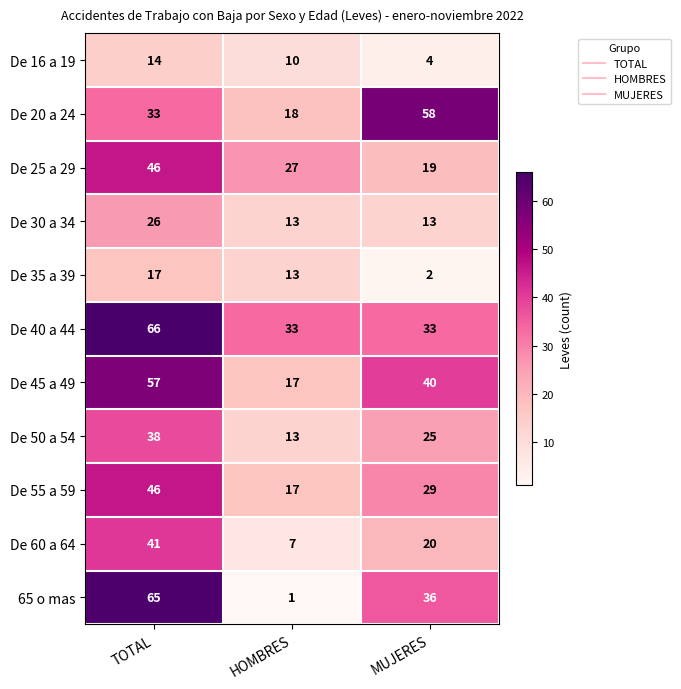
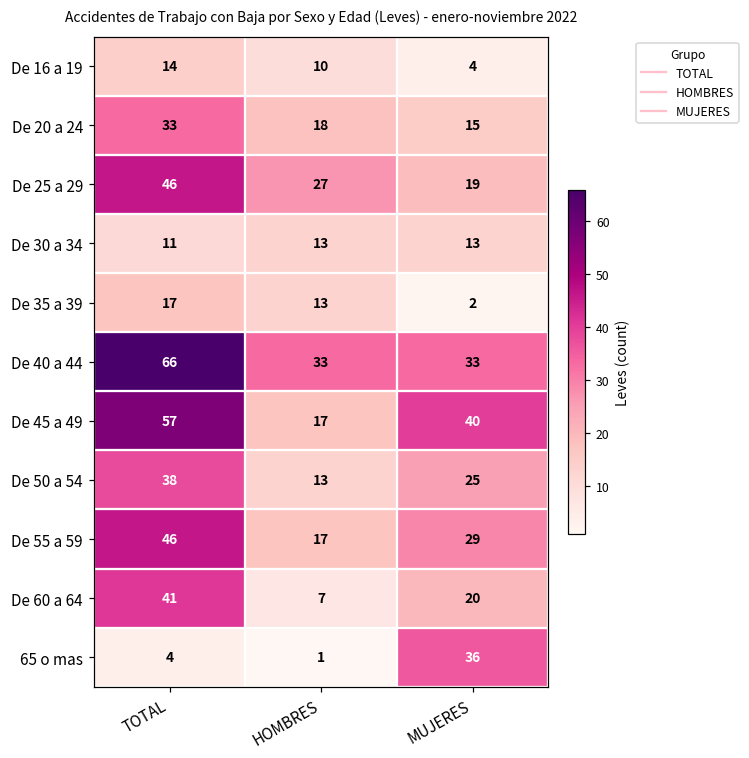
De 20 a 24, MUJERES: 58 -> 15
De 30 a 34, TOTAL: 26 -> 11
65 o mas, TOTAL: 65 -> 4
